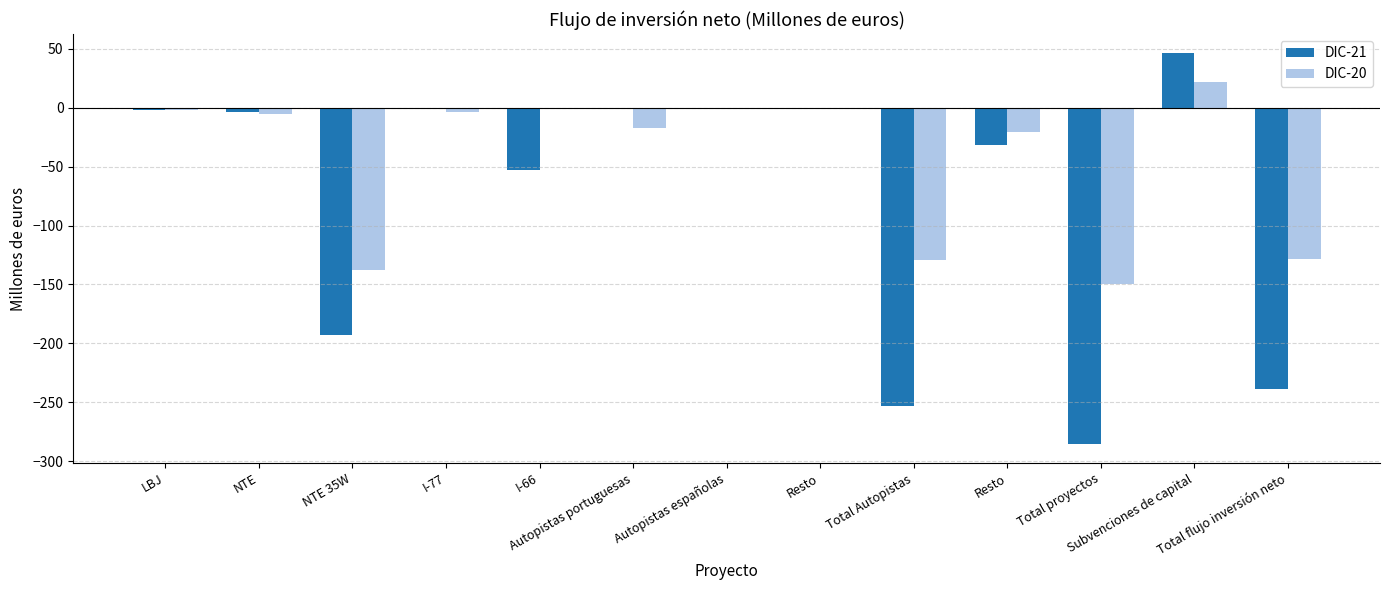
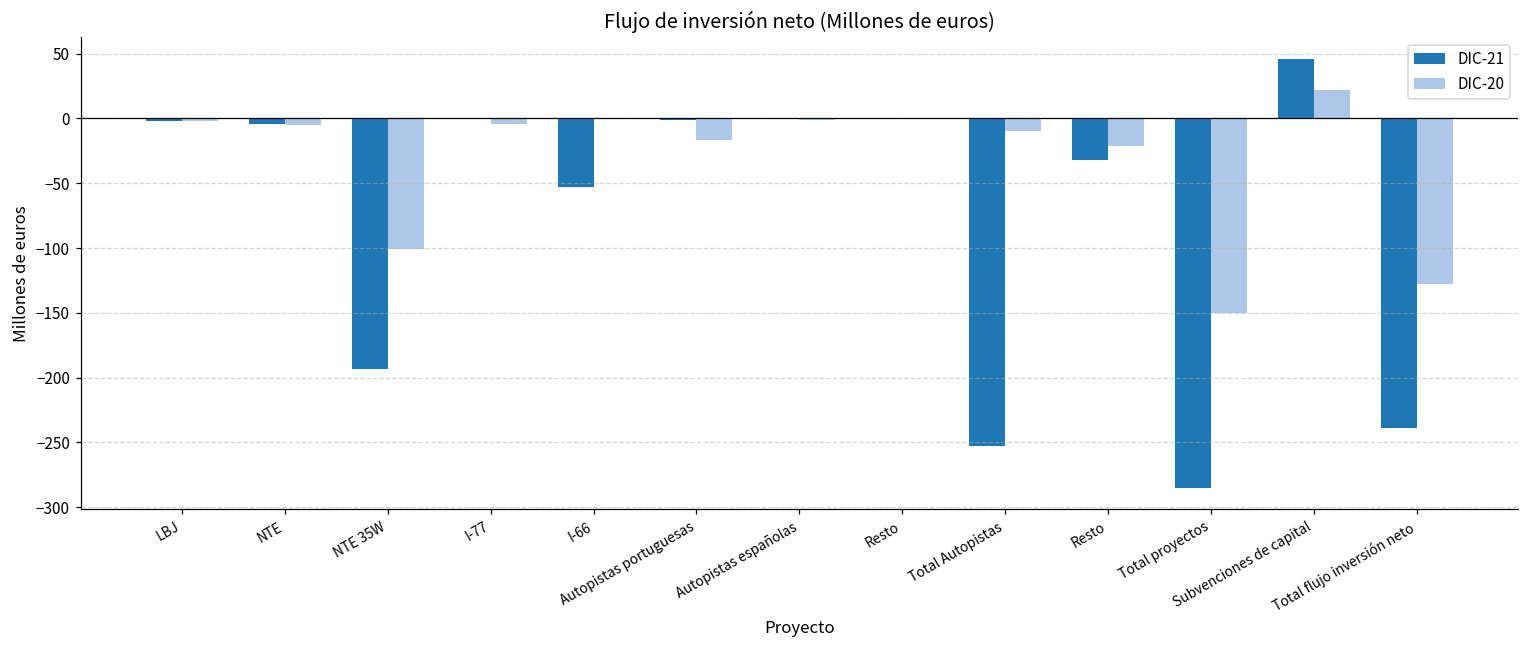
DIC-20, NTE 35W: -138 -> -101
DIC-20, Total Autopistas: -129 -> -10
